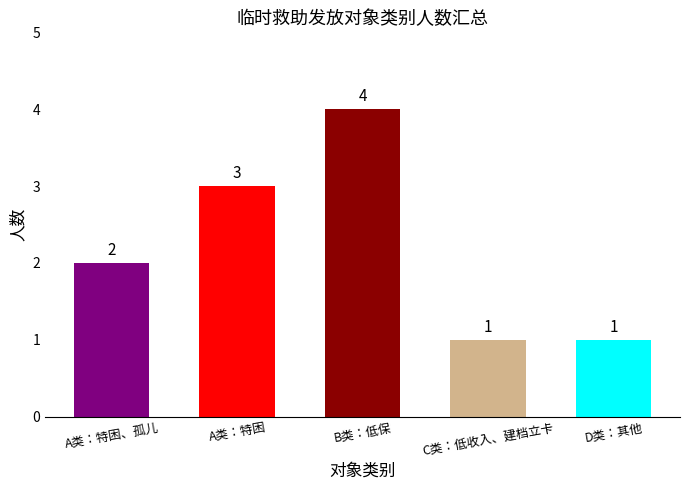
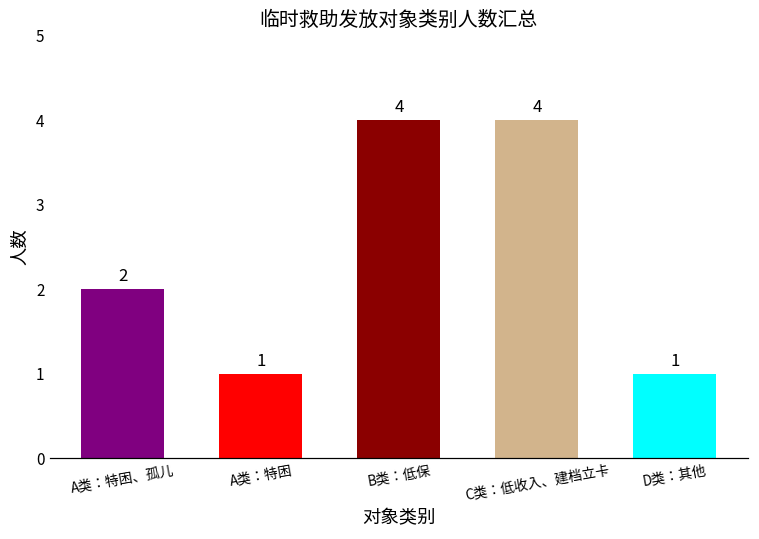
A类：特困: 3 -> 1
C类：低收入、建档立卡: 1 -> 4
